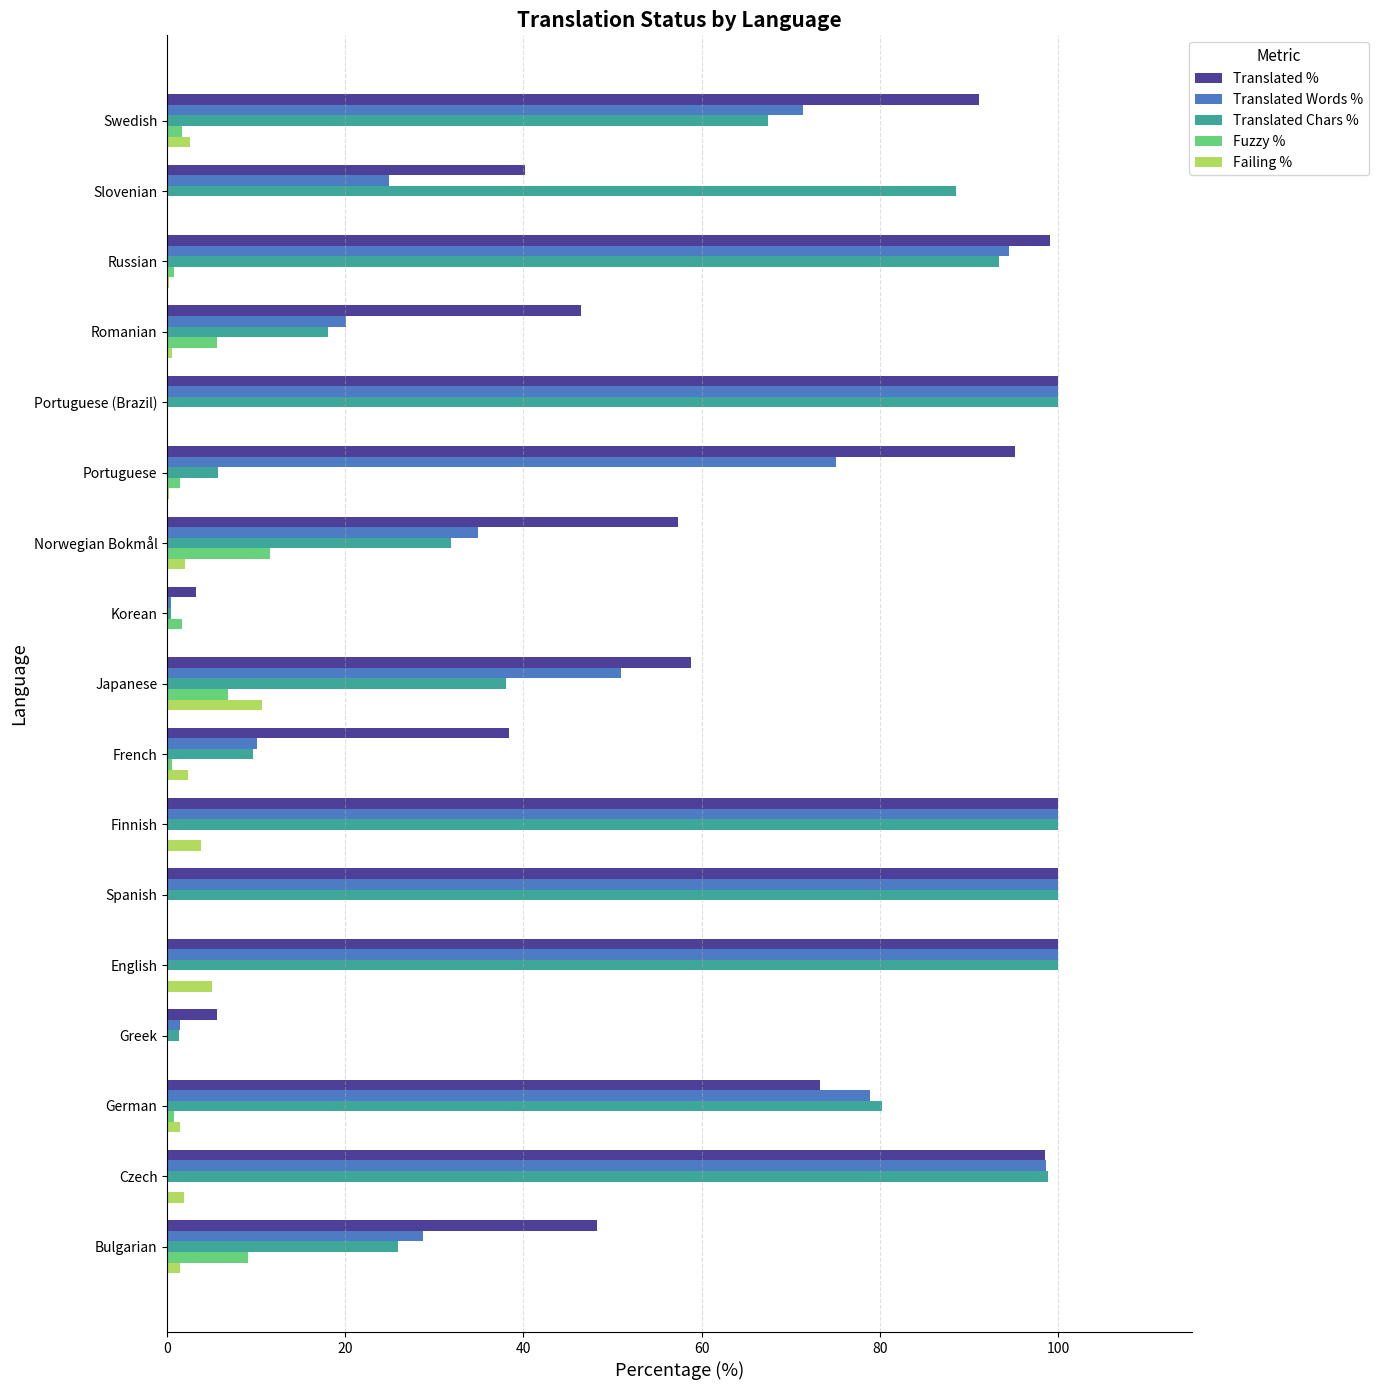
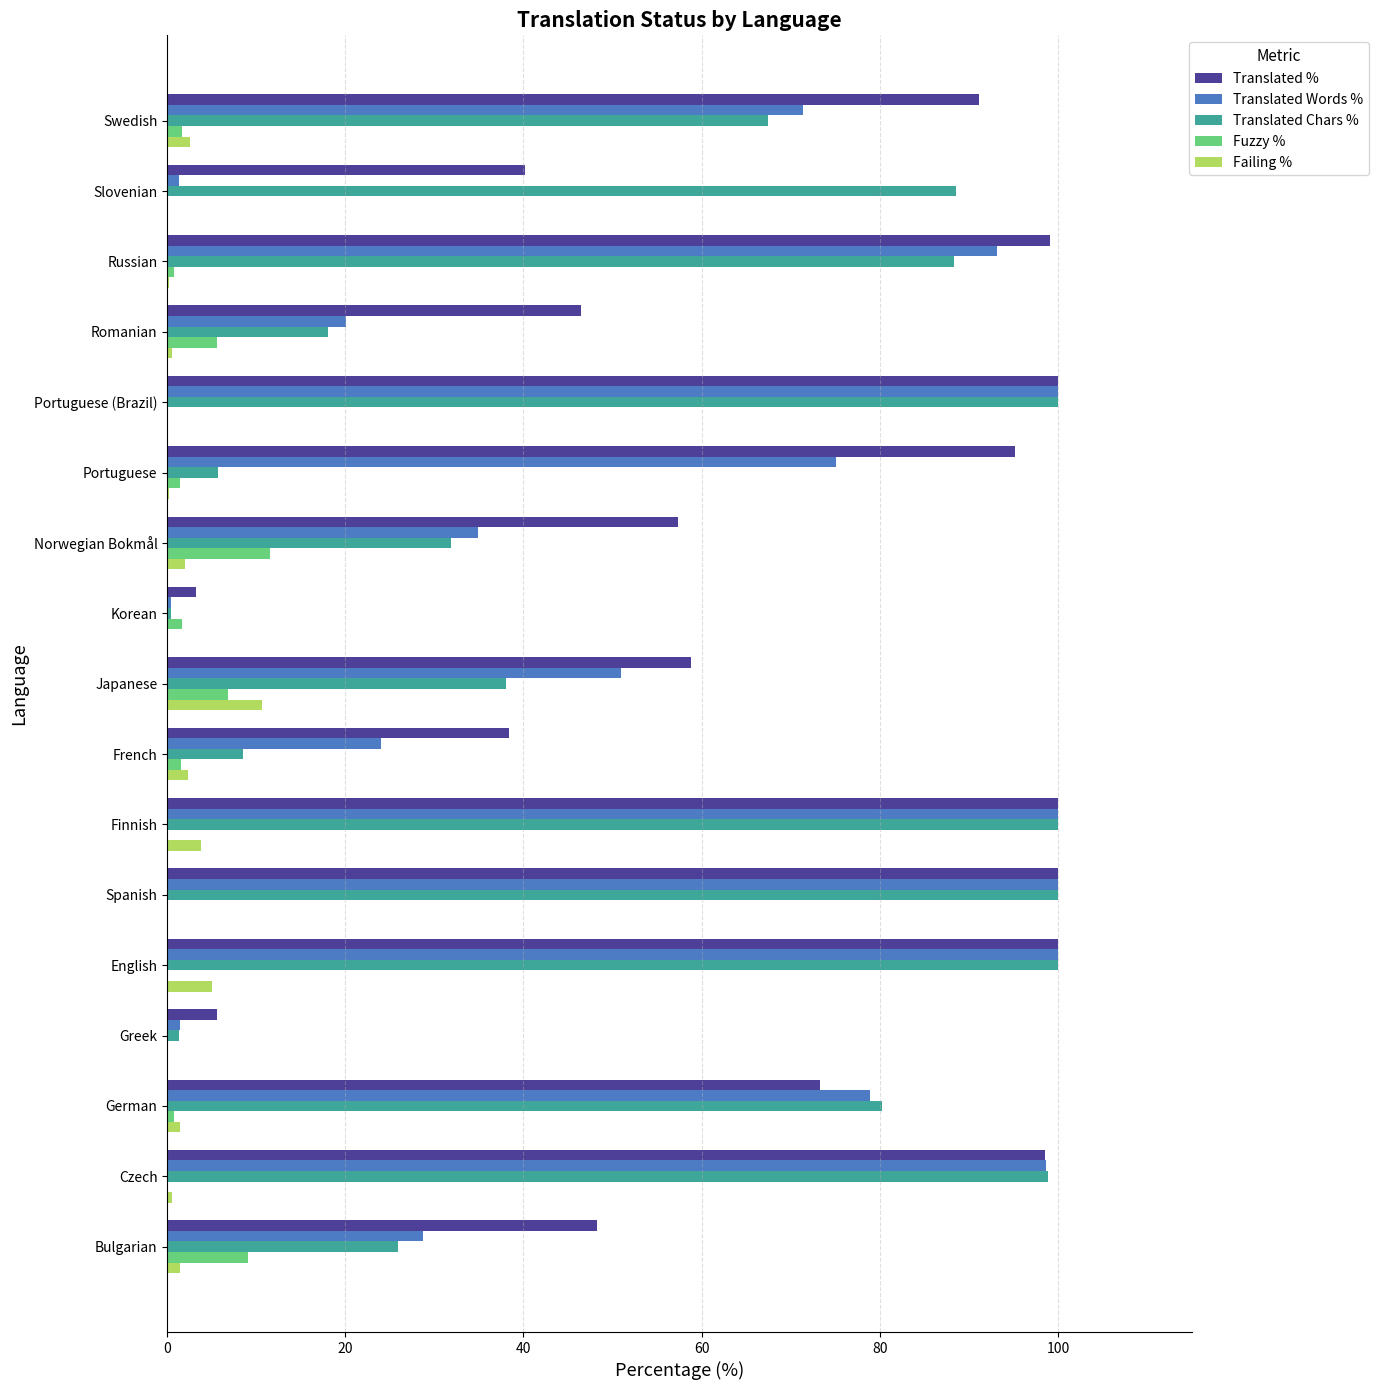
Translated Words %, Slovenian: 25 -> 1
Translated Words %, Russian: 95 -> 93
Translated Chars %, Russian: 93 -> 88
Translated Words %, French: 10 -> 24
Translated Chars %, French: 10 -> 9
Fuzzy %, French: 1 -> 2
Failing %, Czech: 2 -> 1
